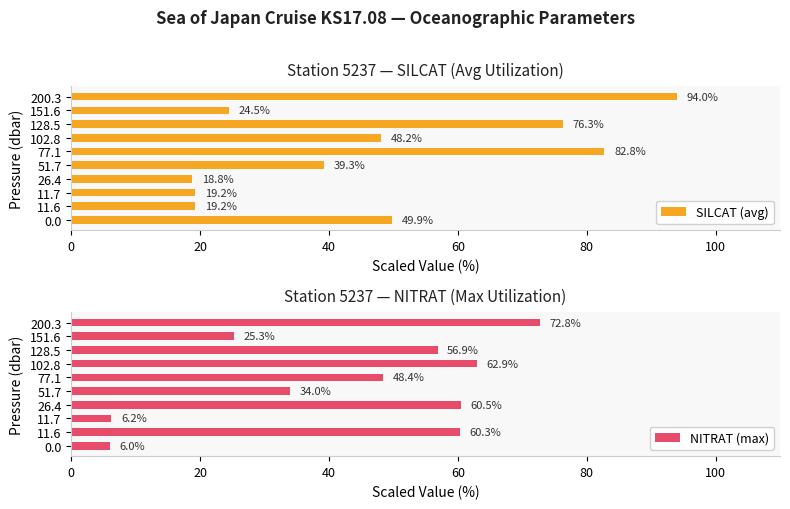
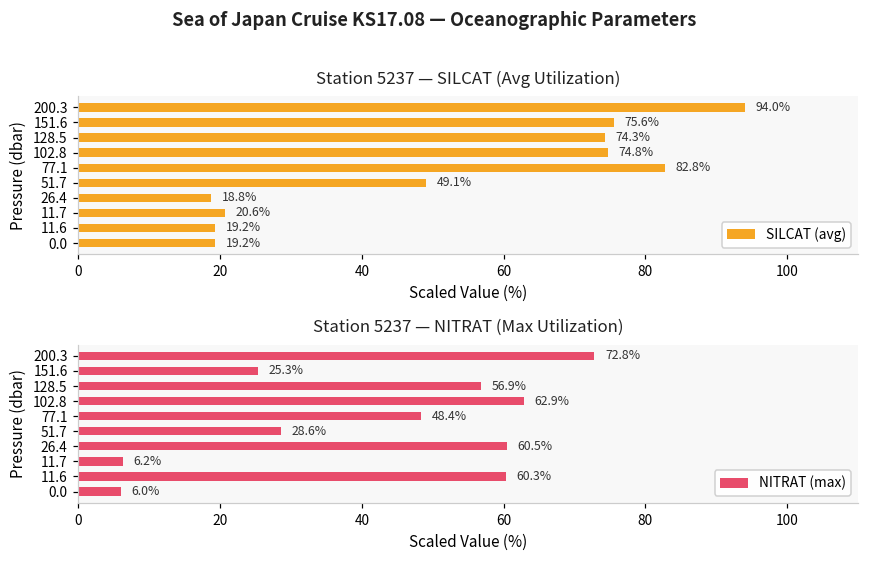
Station 5237 — SILCAT (Avg Utilization), 151.6: 24.5% -> 75.6%
Station 5237 — SILCAT (Avg Utilization), 128.5: 76.3% -> 74.3%
Station 5237 — SILCAT (Avg Utilization), 102.8: 48.2% -> 74.8%
Station 5237 — SILCAT (Avg Utilization), 51.7: 39.3% -> 49.1%
Station 5237 — SILCAT (Avg Utilization), 11.7: 19.2% -> 20.6%
Station 5237 — SILCAT (Avg Utilization), 0.0: 49.9% -> 19.2%
Station 5237 — NITRAT (Max Utilization), 51.7: 34.0% -> 28.6%
